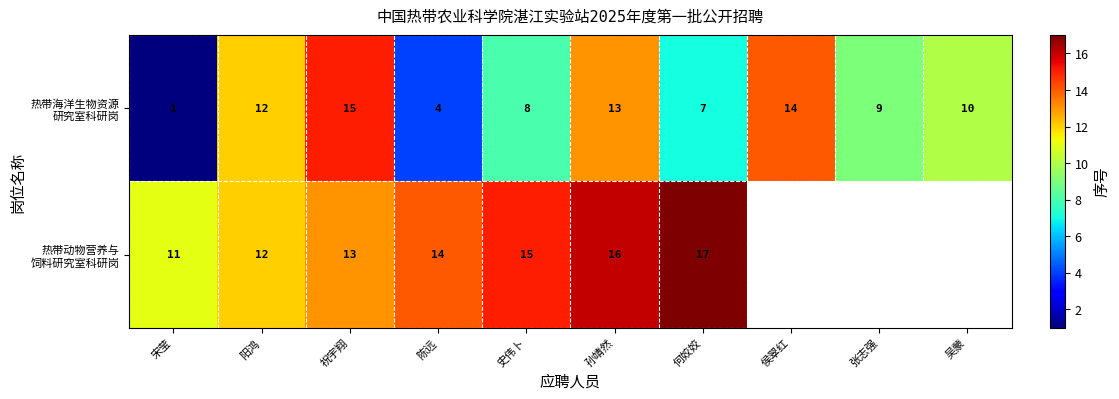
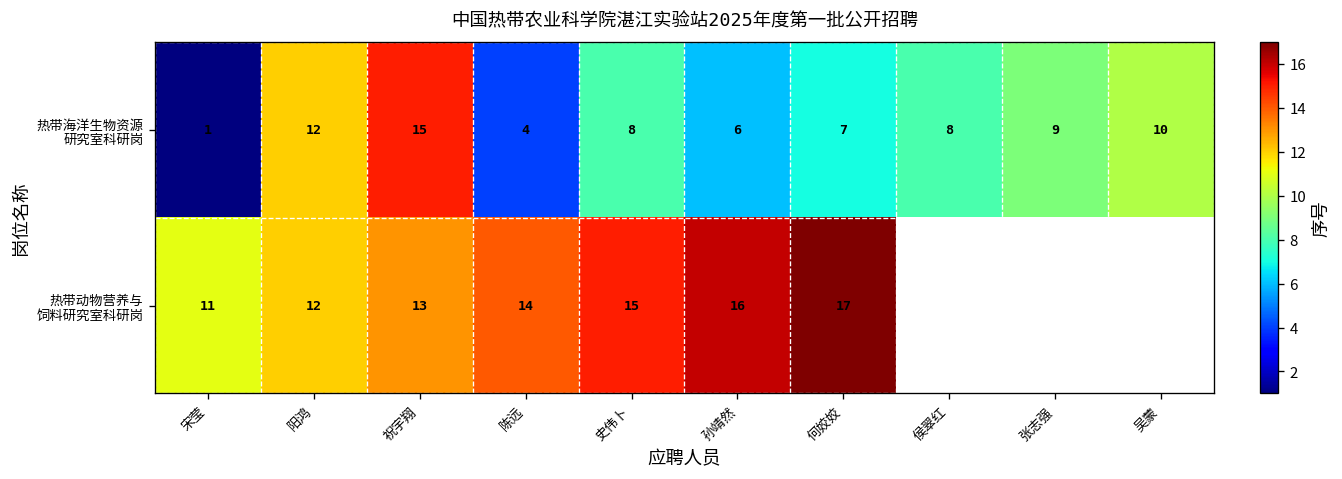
热带海洋生物资源 研究室科研岗, 孙靖然: 13 -> 6
热带海洋生物资源 研究室科研岗, 侯翠红: 14 -> 8
